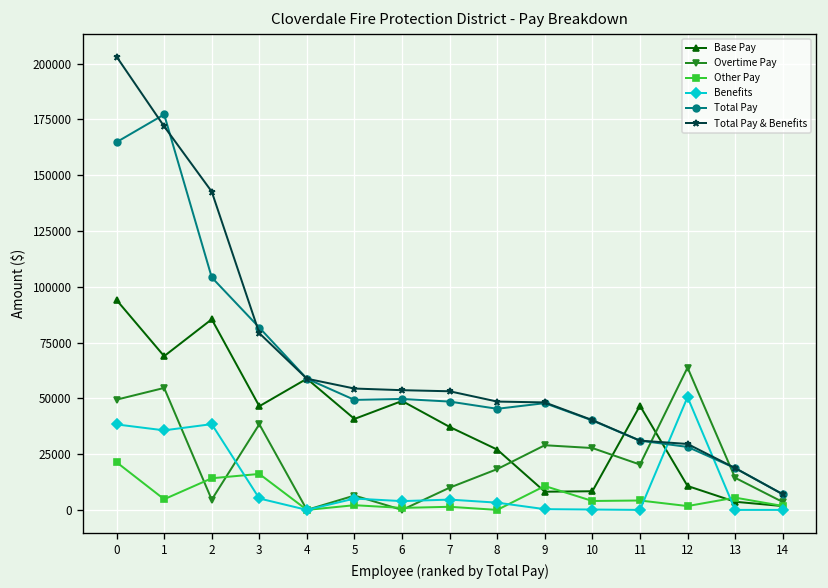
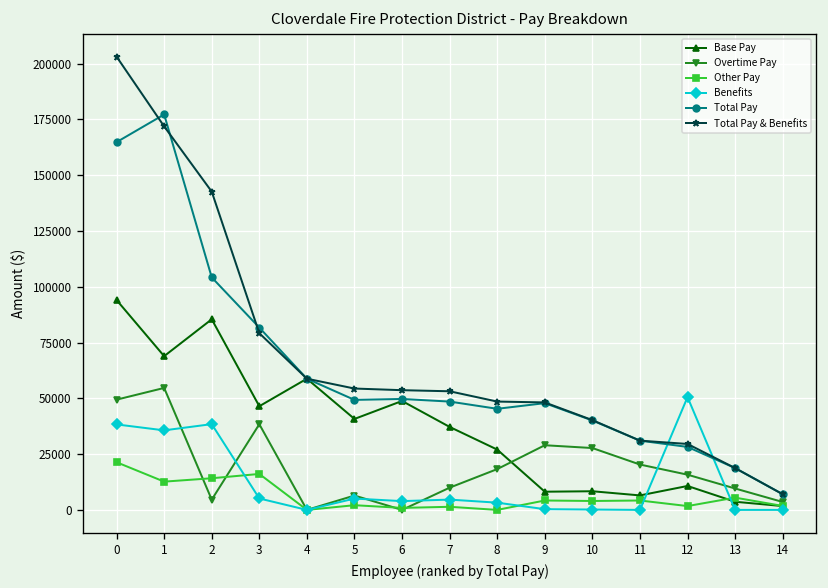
Other Pay, 1: 5000 -> 13000
Other Pay, 9: 11000 -> 4000
Base Pay, 11: 47000 -> 6000
Overtime Pay, 12: 64000 -> 16000
Overtime Pay, 13: 14000 -> 10000
